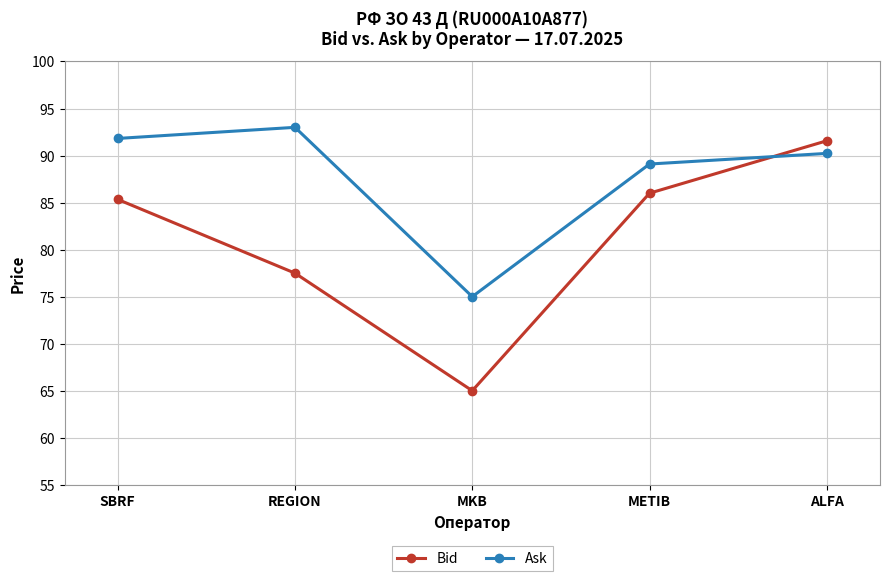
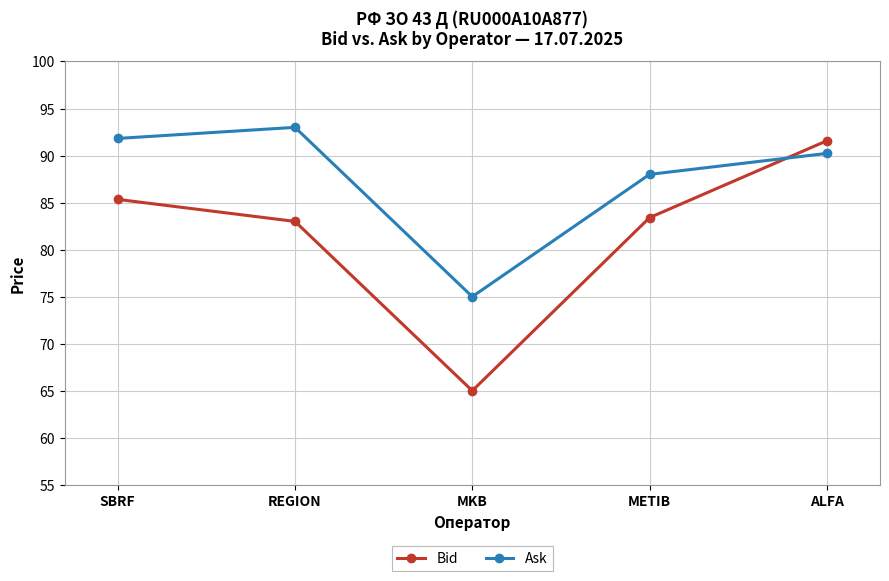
Bid, REGION: 78 -> 83
Bid, METIB: 86 -> 83
Ask, METIB: 89 -> 88
